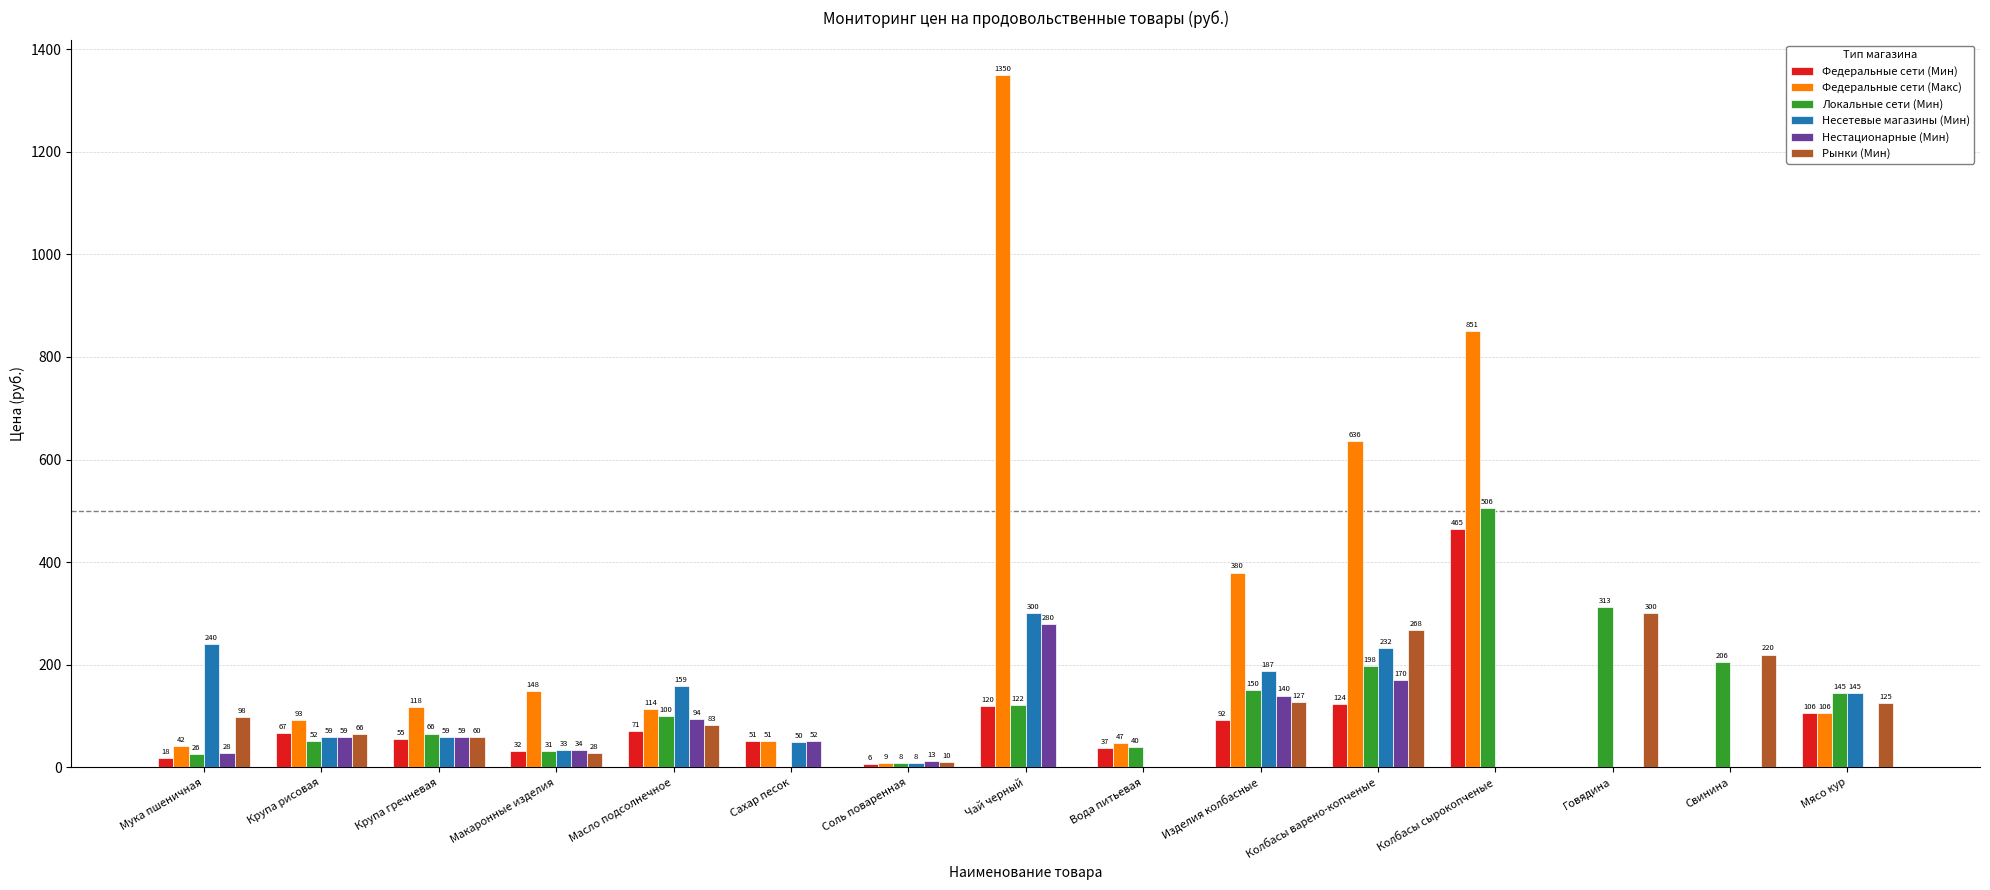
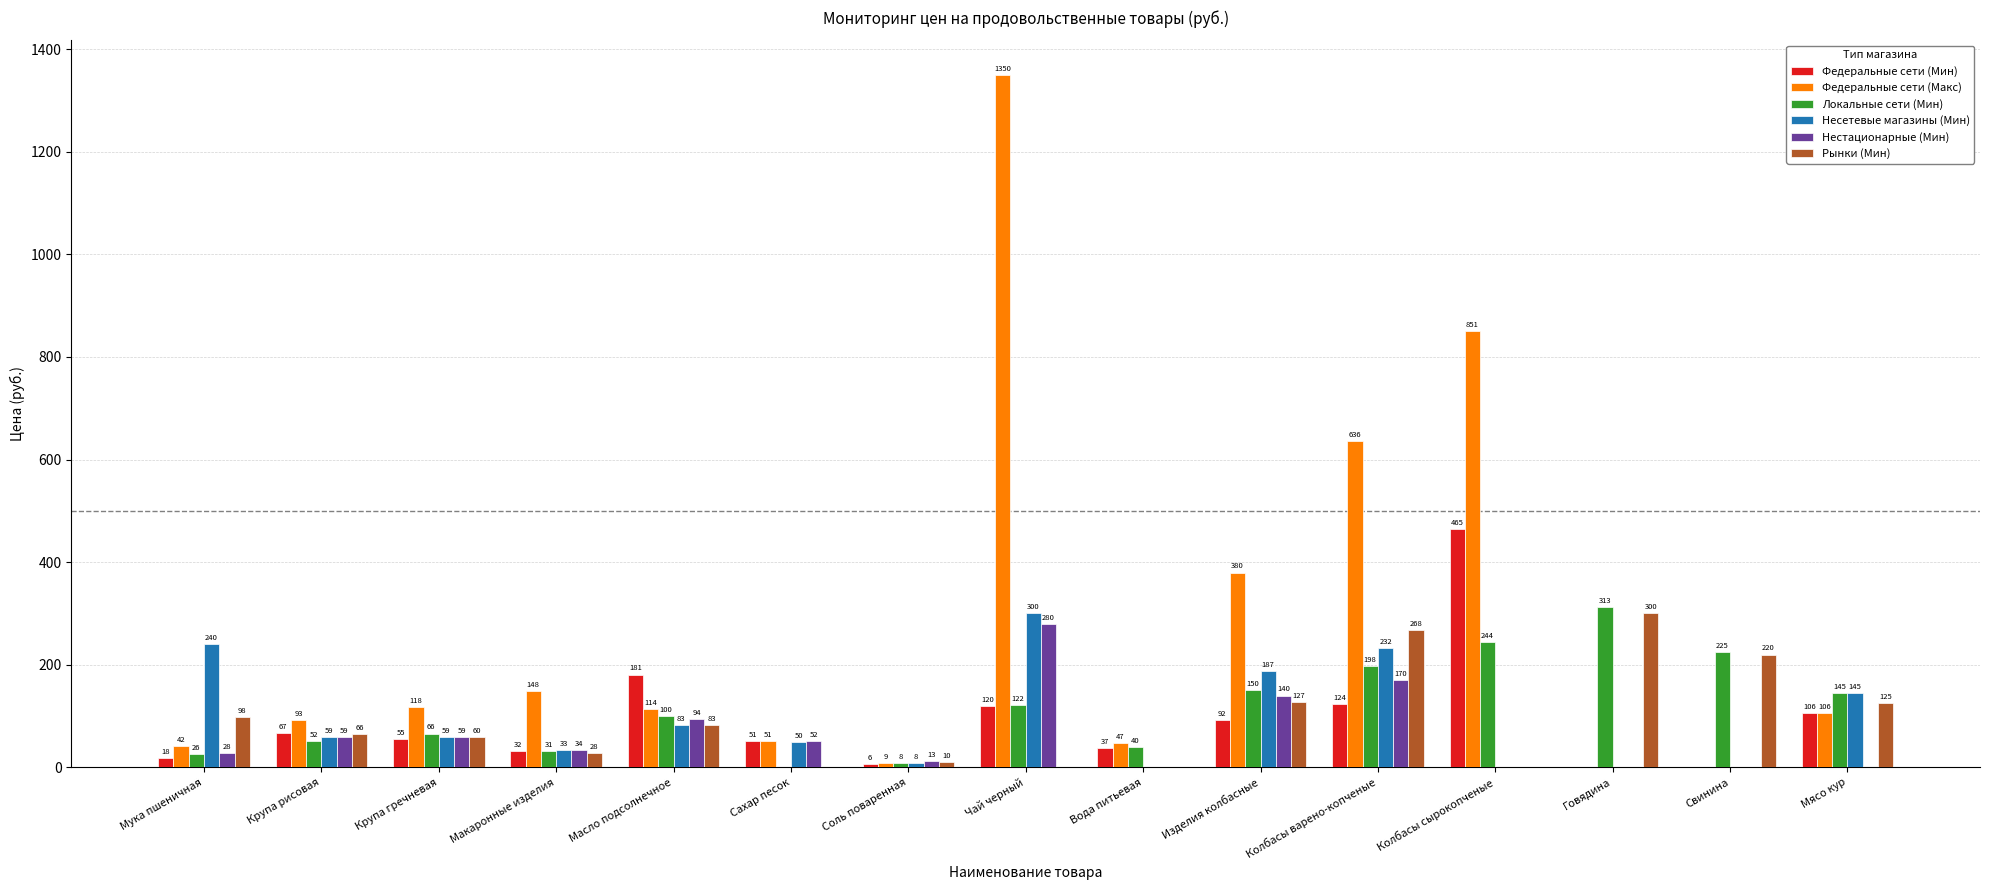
Федеральные сети (Мин), Масло подсолнечное: 71 -> 181
Несетевые магазины (Мин), Масло подсолнечное: 159 -> 83
Локальные сети (Мин), Колбасы сырокопченые: 506 -> 244
Локальные сети (Мин), Свинина: 206 -> 225
